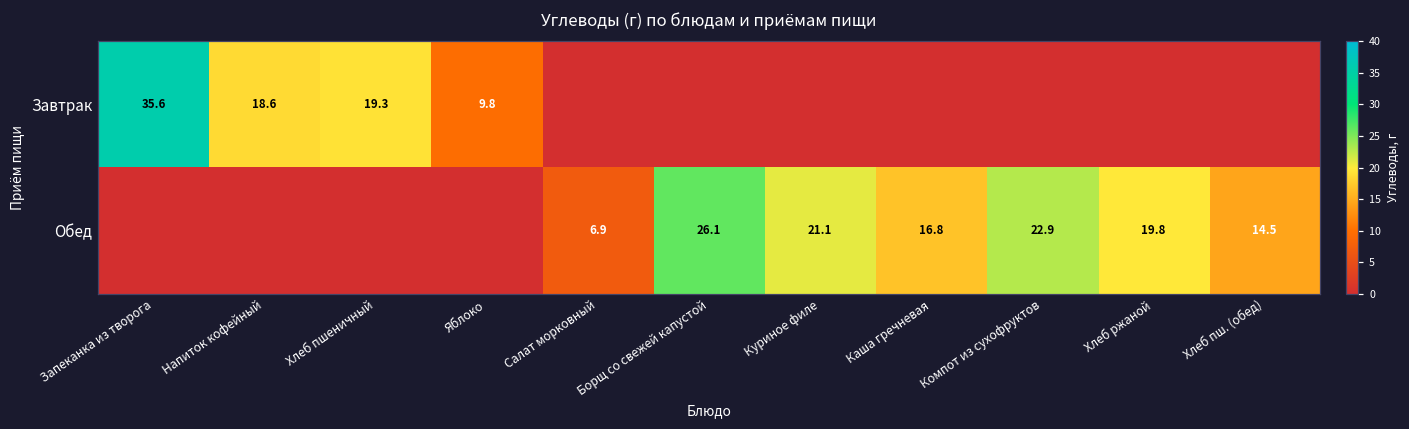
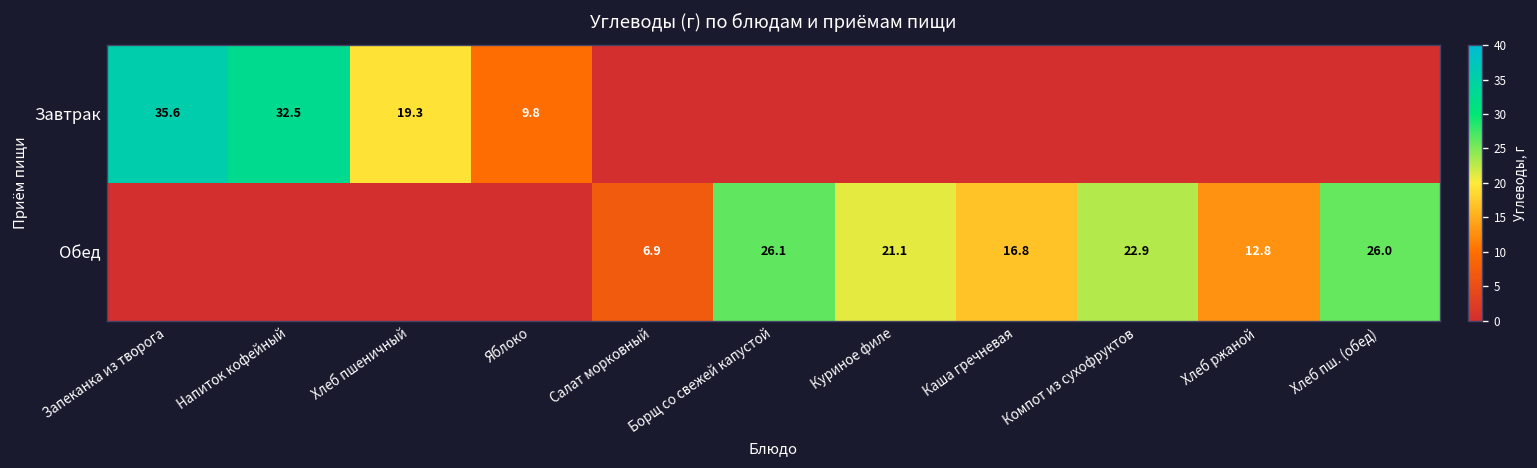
Завтрак, Напиток кофейный: 18.6 -> 32.5
Обед, Хлеб ржаной: 19.8 -> 12.8
Обед, Хлеб пш. (обед): 14.5 -> 26.0
